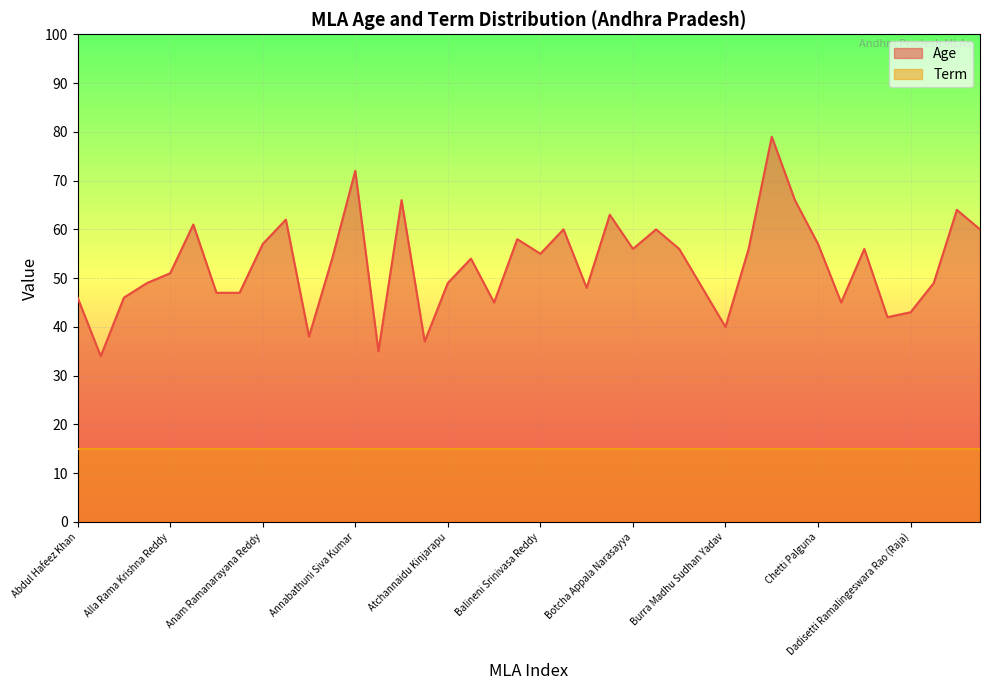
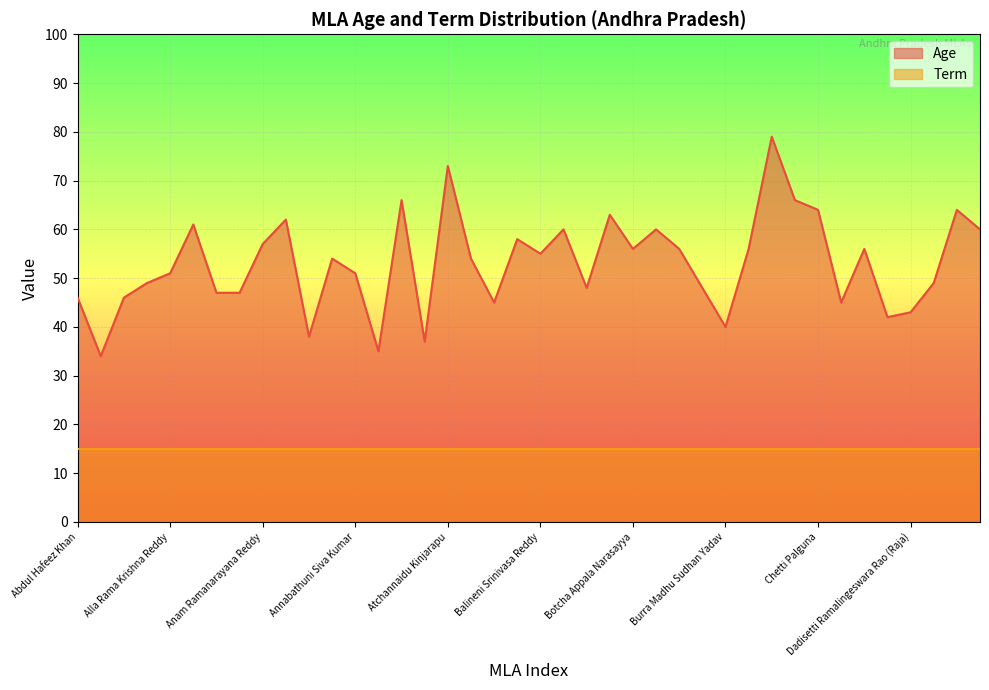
Age, Annabathuni Siva Kumar: 72 -> 51
Age, Atchannaidu Kinjarapu: 49 -> 73
Age, Chetti Palguna: 57 -> 64
